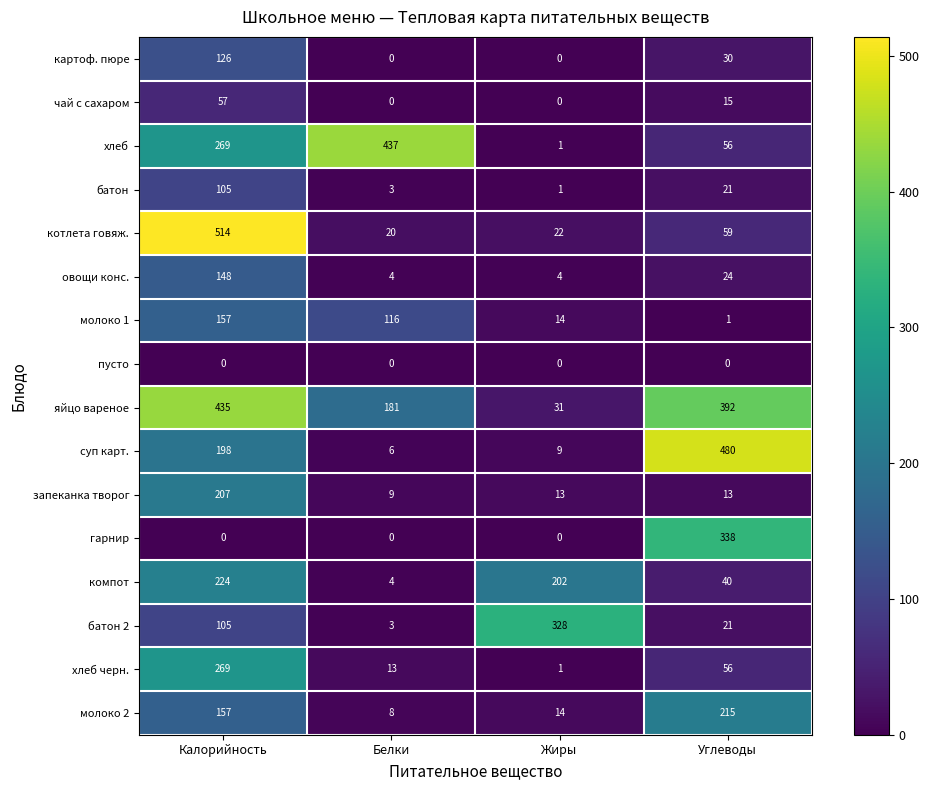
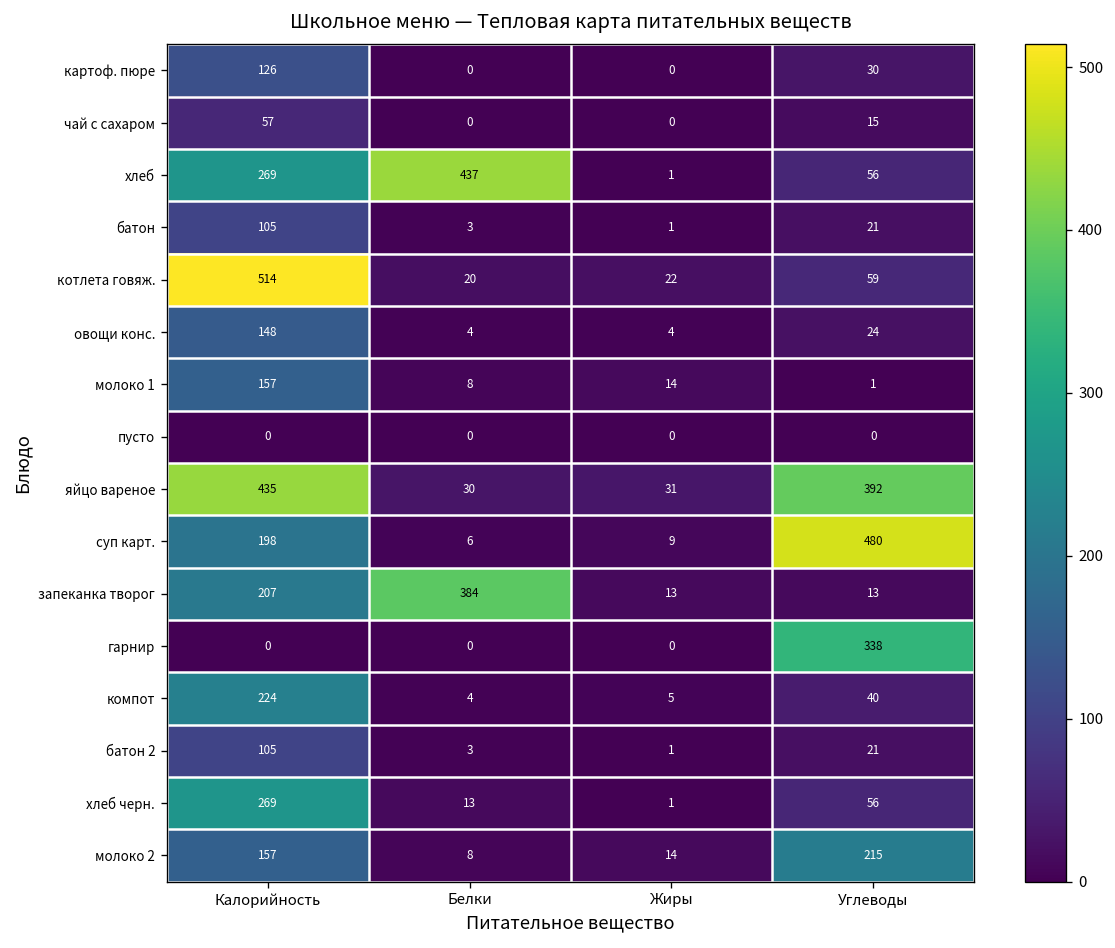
молоко 1, Белки: 116 -> 8
яйцо вареное, Белки: 181 -> 30
запеканка творог, Белки: 9 -> 384
компот, Жиры: 202 -> 5
батон 2, Жиры: 328 -> 1
